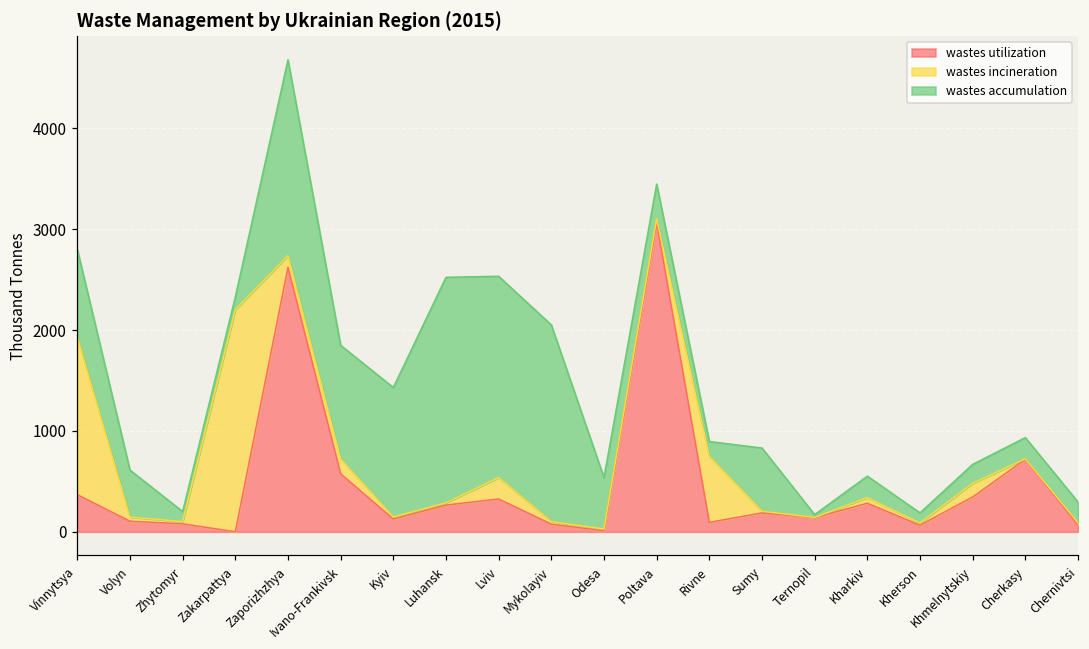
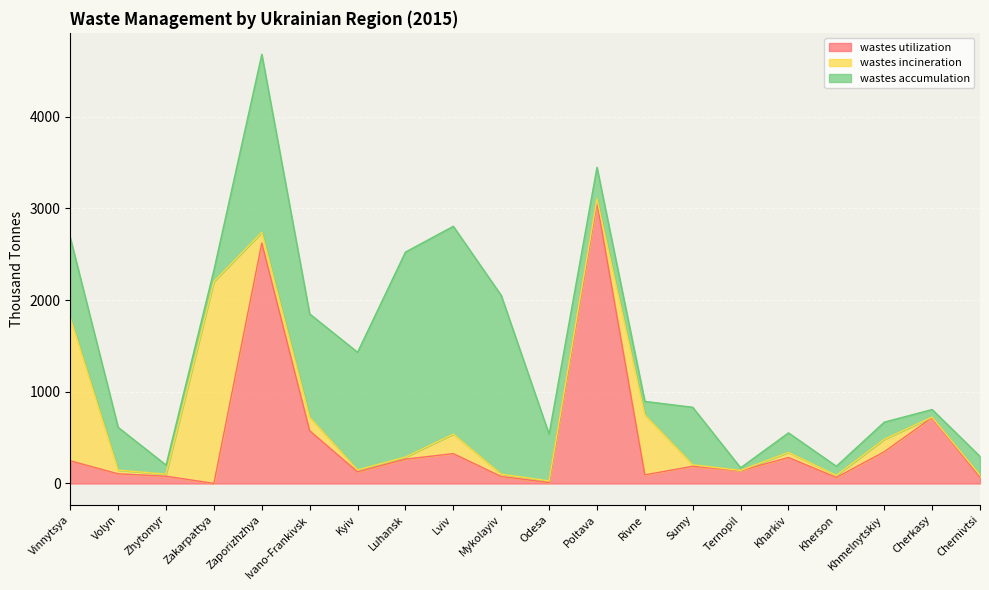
wastes utilization, Vinnytsya: 400 -> 200
wastes accumulation, Lviv: 2000 -> 2300
wastes accumulation, Cherkasy: 200 -> 100
